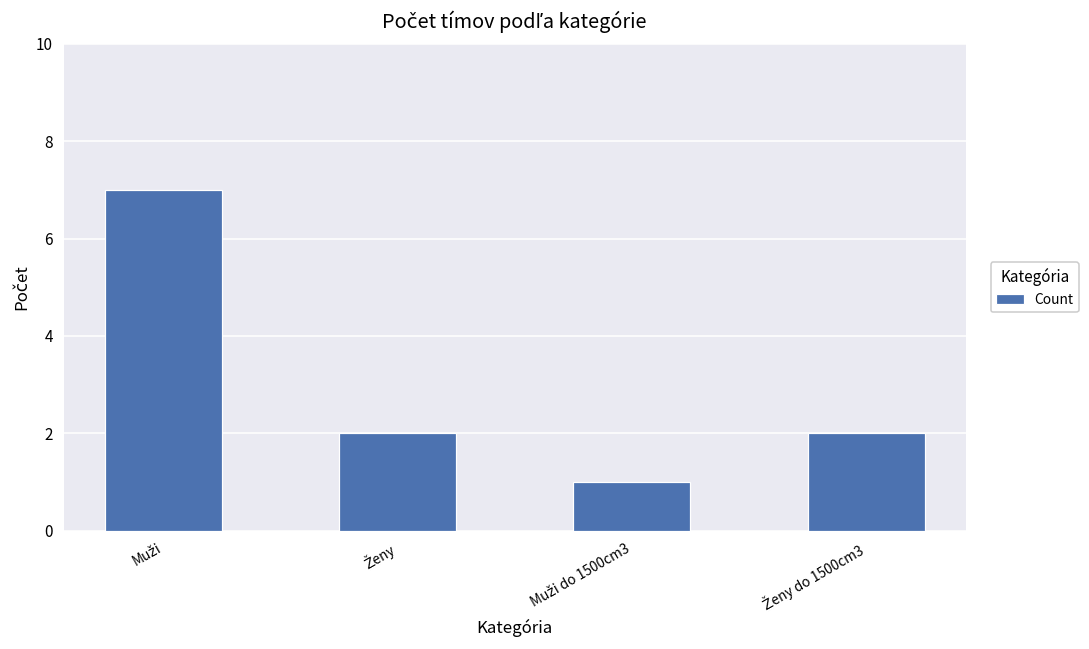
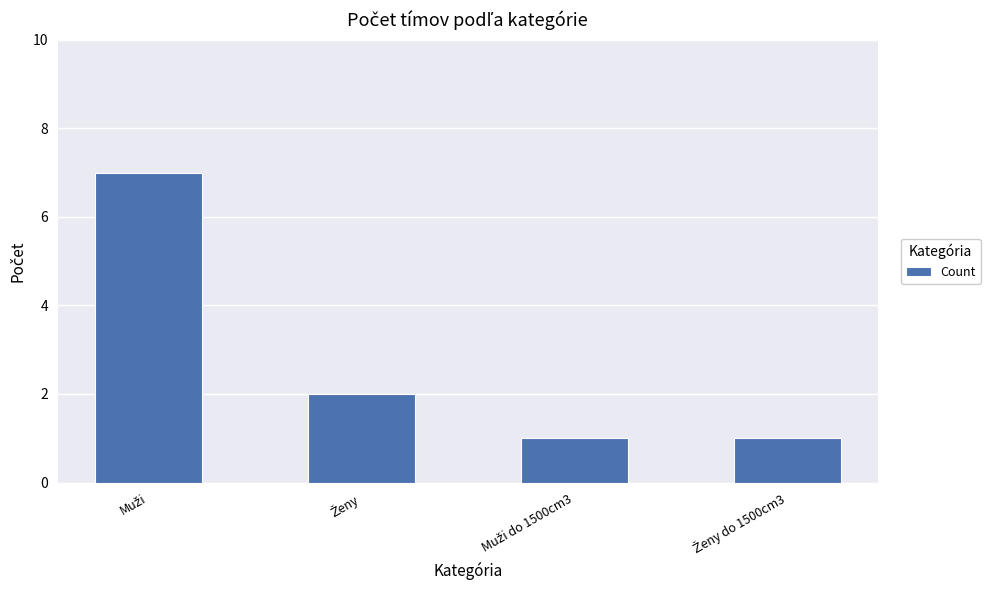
Ženy do 1500cm3: 2 -> 1
